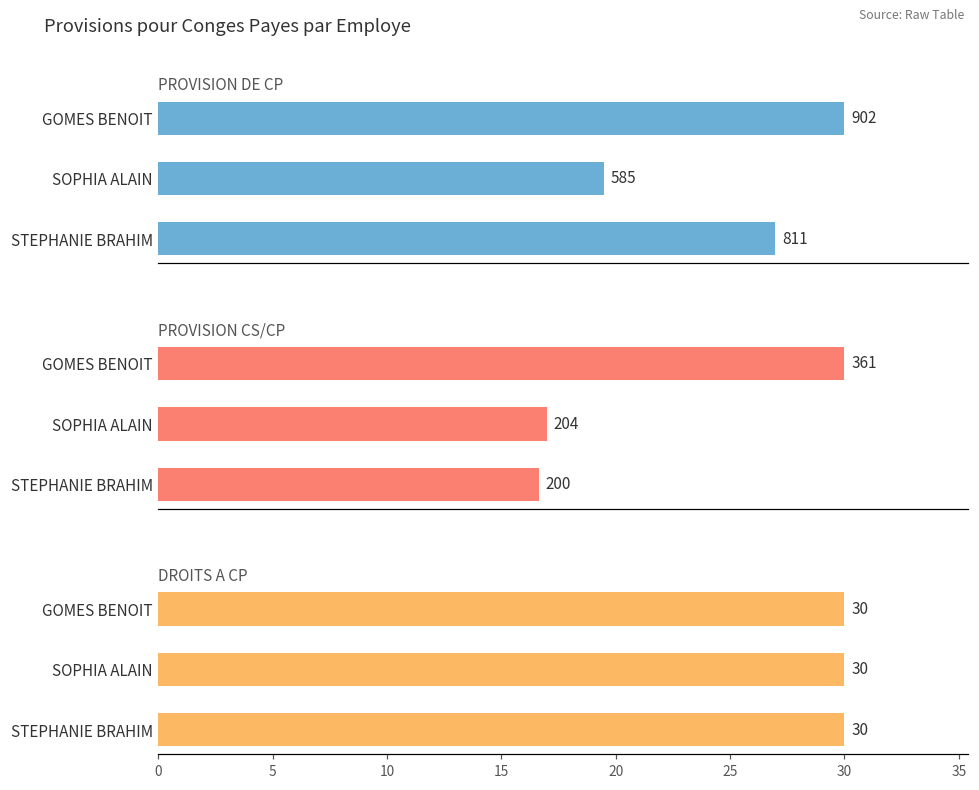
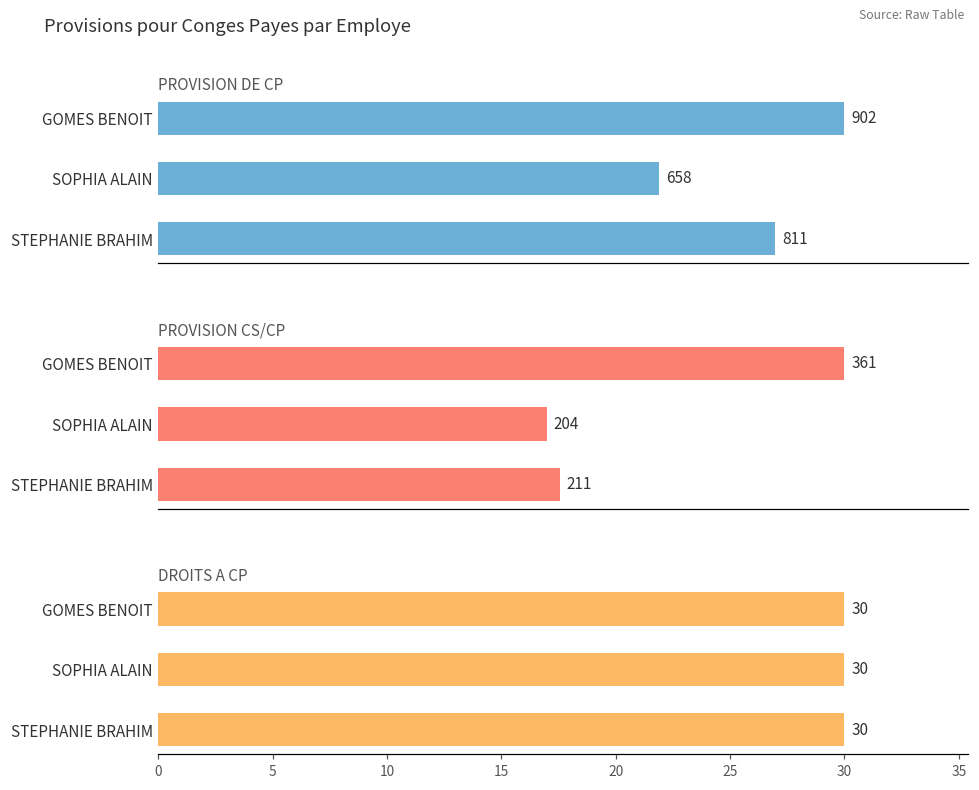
PROVISION DE CP, SOPHIA ALAIN: 585 -> 658
PROVISION CS/CP, STEPHANIE BRAHIM: 200 -> 211
